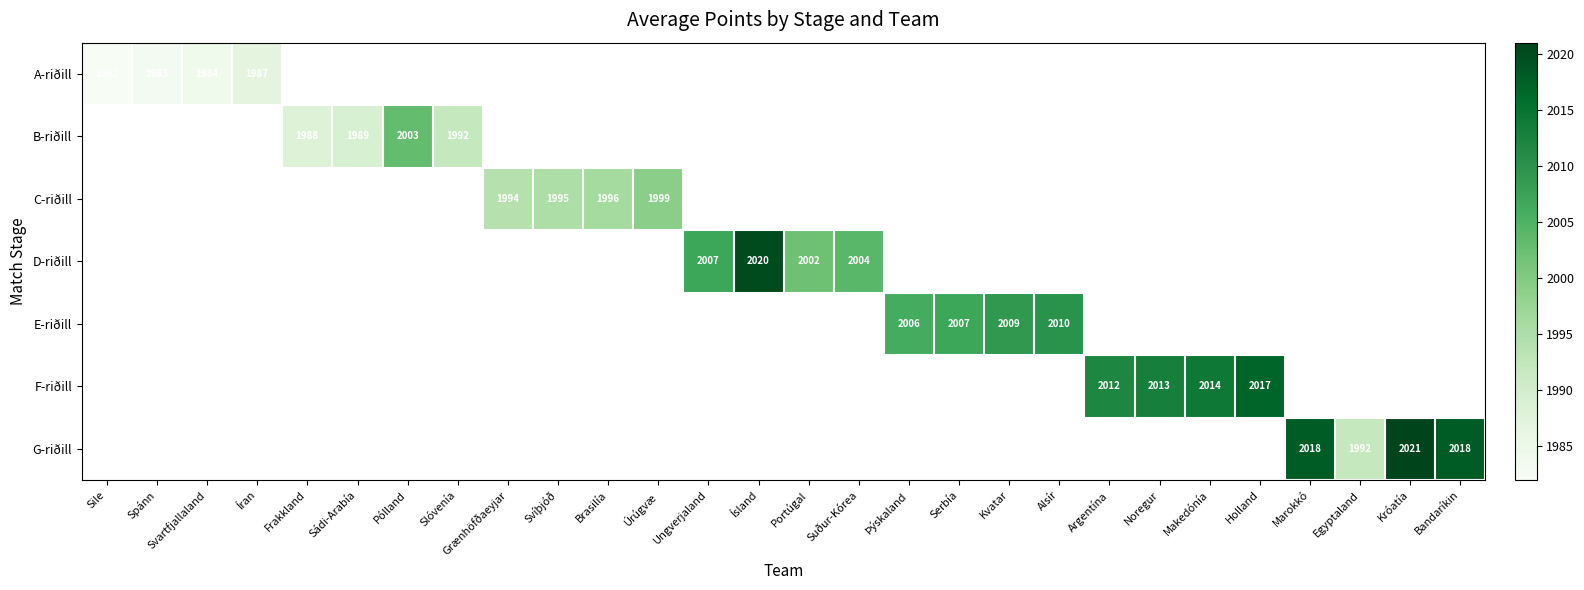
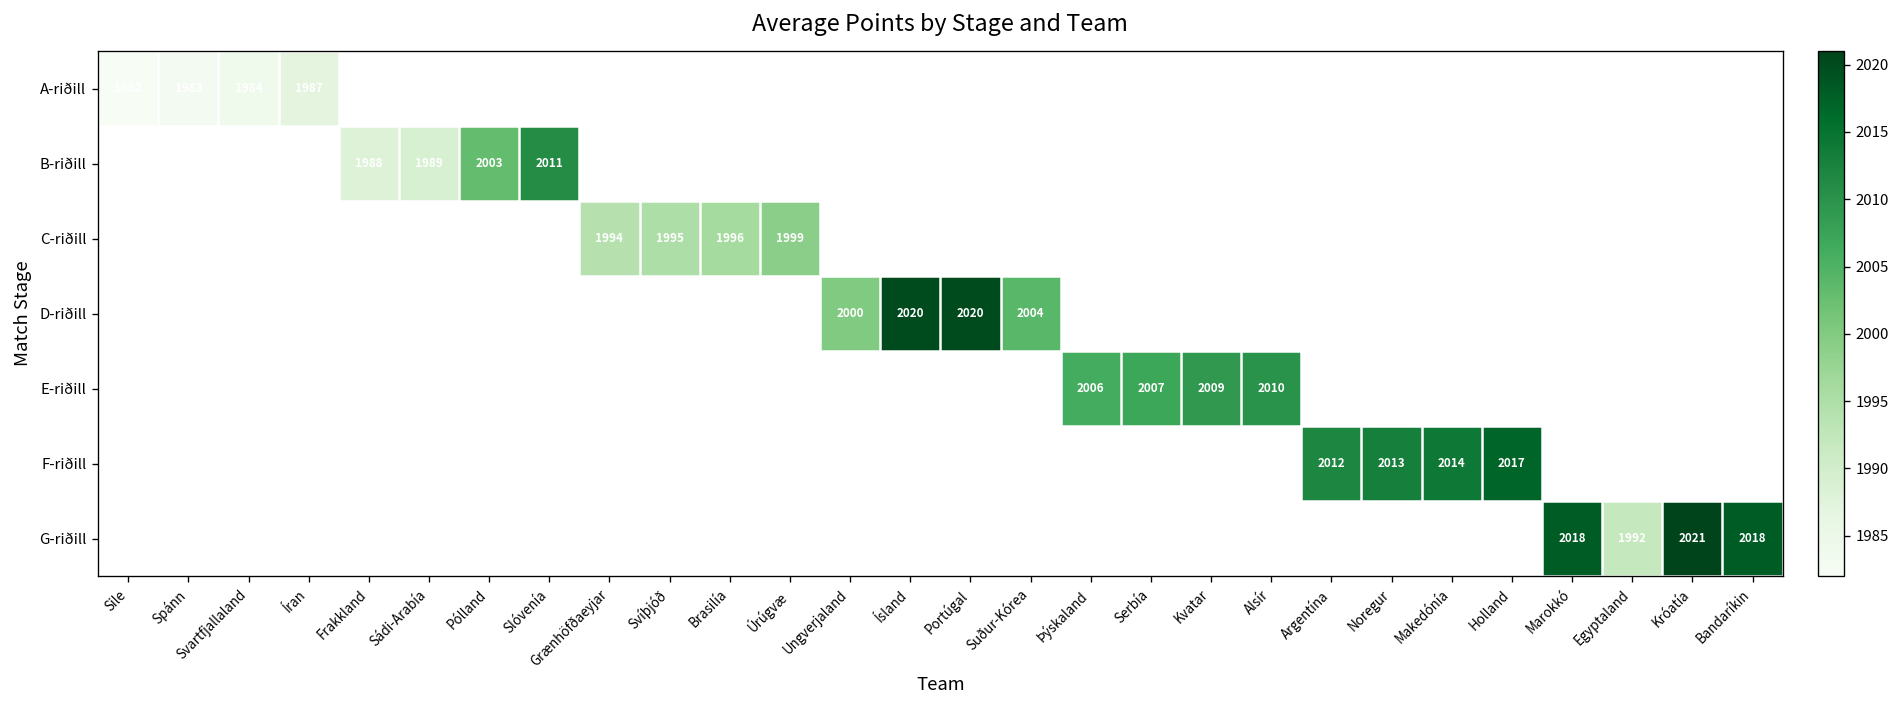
B-riðill, Slóvenía: 1992 -> 2011
D-riðill, Ungverjaland: 2007 -> 2000
D-riðill, Portúgal: 2002 -> 2020
